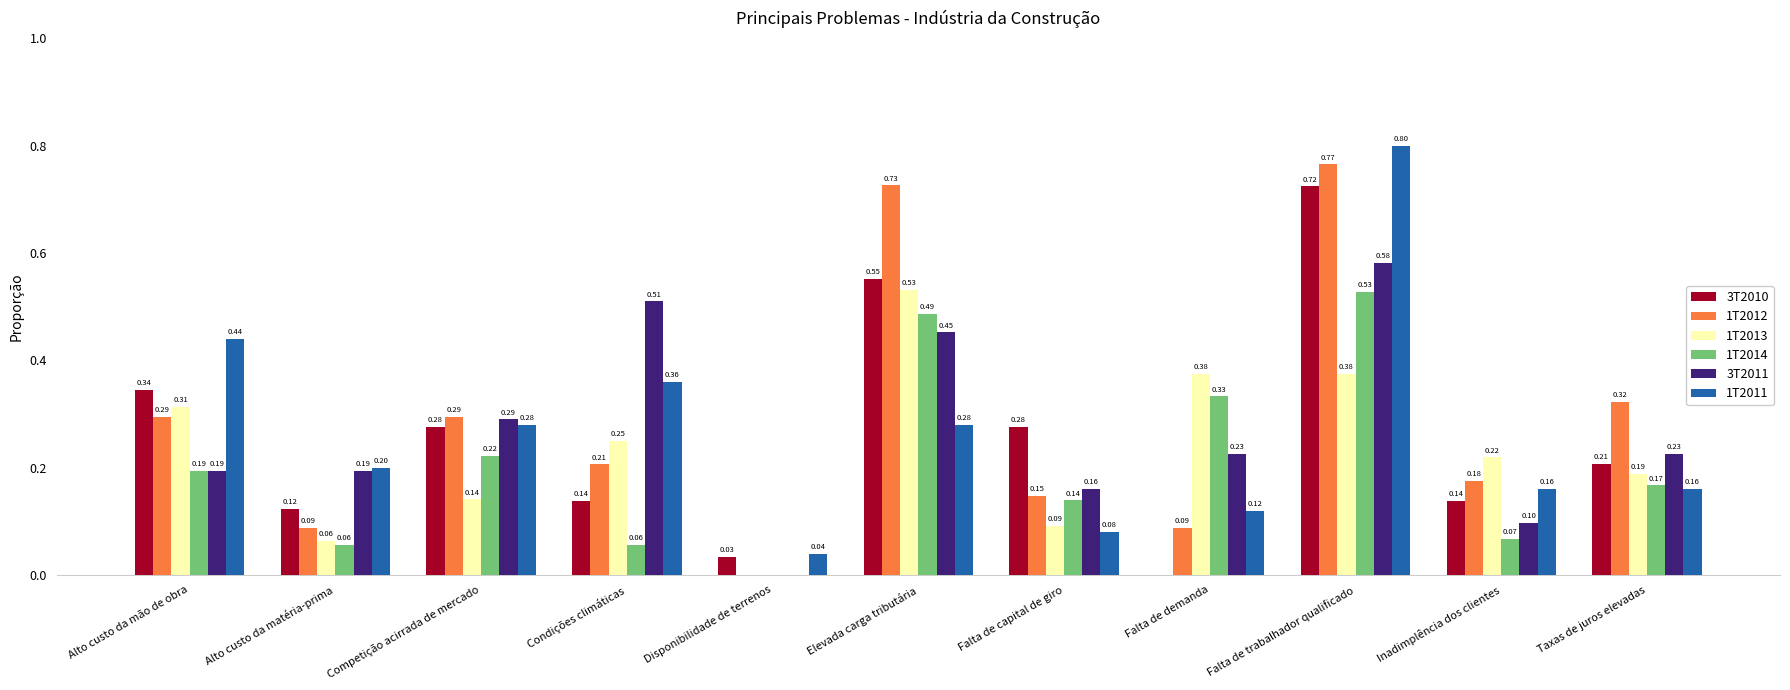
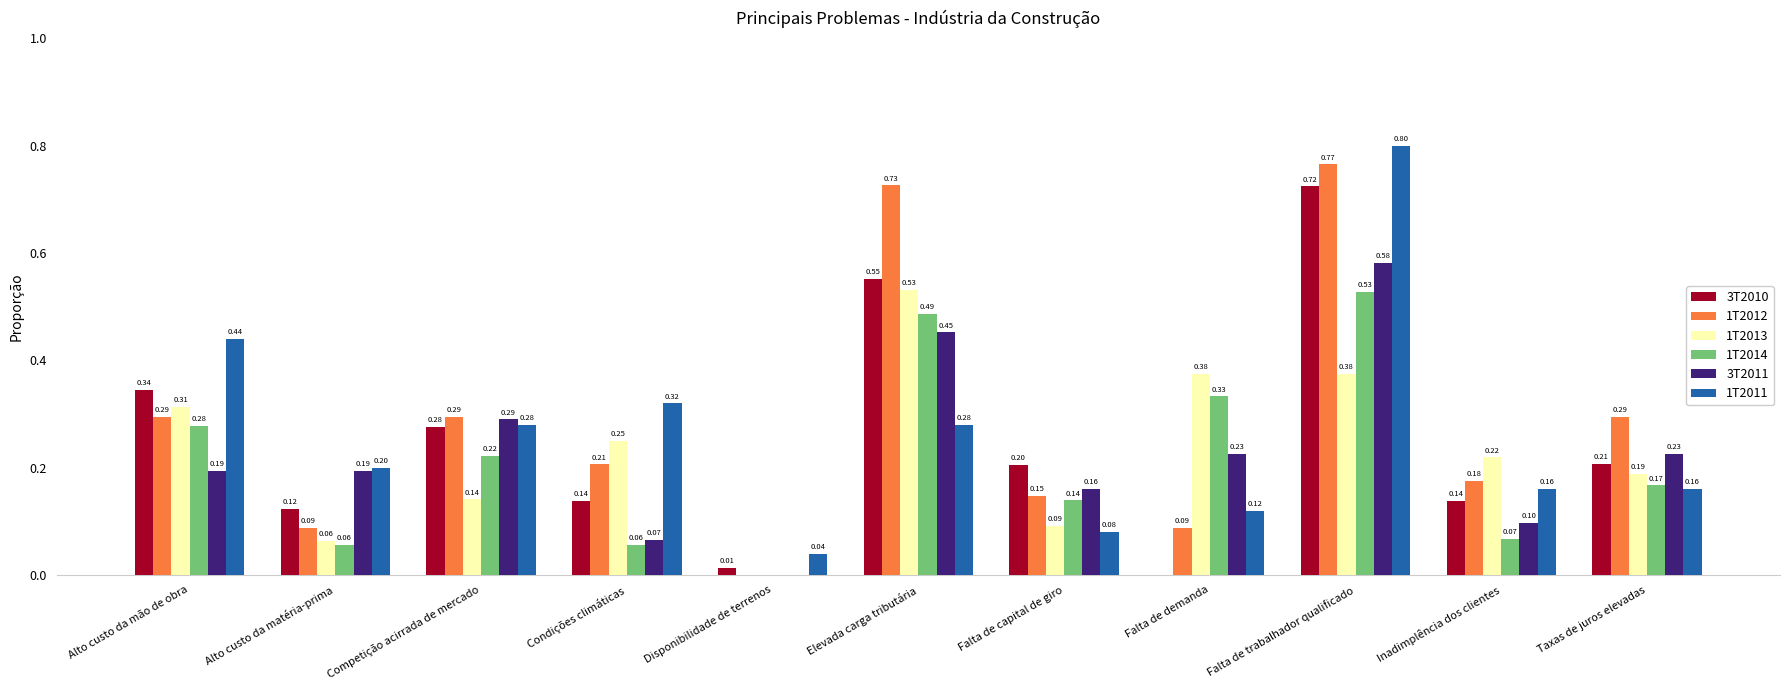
1T2014, Alto custo da mão de obra: 0.19 -> 0.28
3T2011, Condições climáticas: 0.51 -> 0.07
1T2011, Condições climáticas: 0.36 -> 0.32
3T2010, Disponibilidade de terrenos: 0.03 -> 0.01
3T2010, Falta de capital de giro: 0.28 -> 0.20
1T2012, Taxas de juros elevadas: 0.32 -> 0.29
